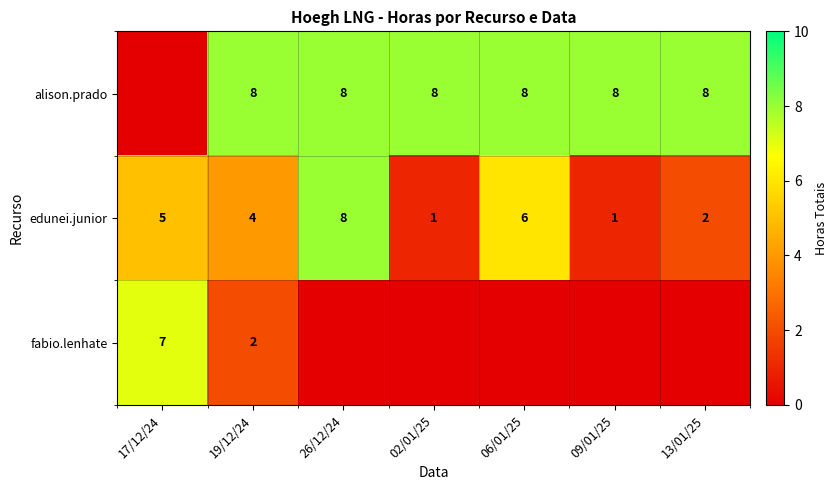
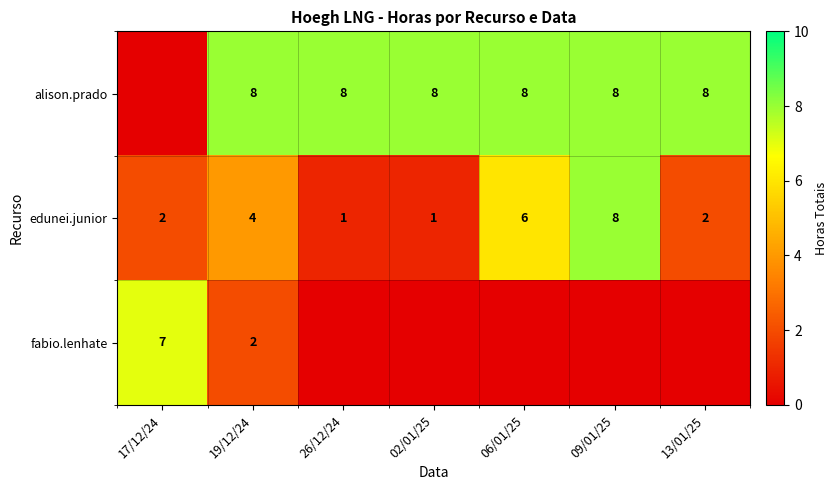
edunei.junior, 17/12/24: 5 -> 2
edunei.junior, 26/12/24: 8 -> 1
edunei.junior, 09/01/25: 1 -> 8
